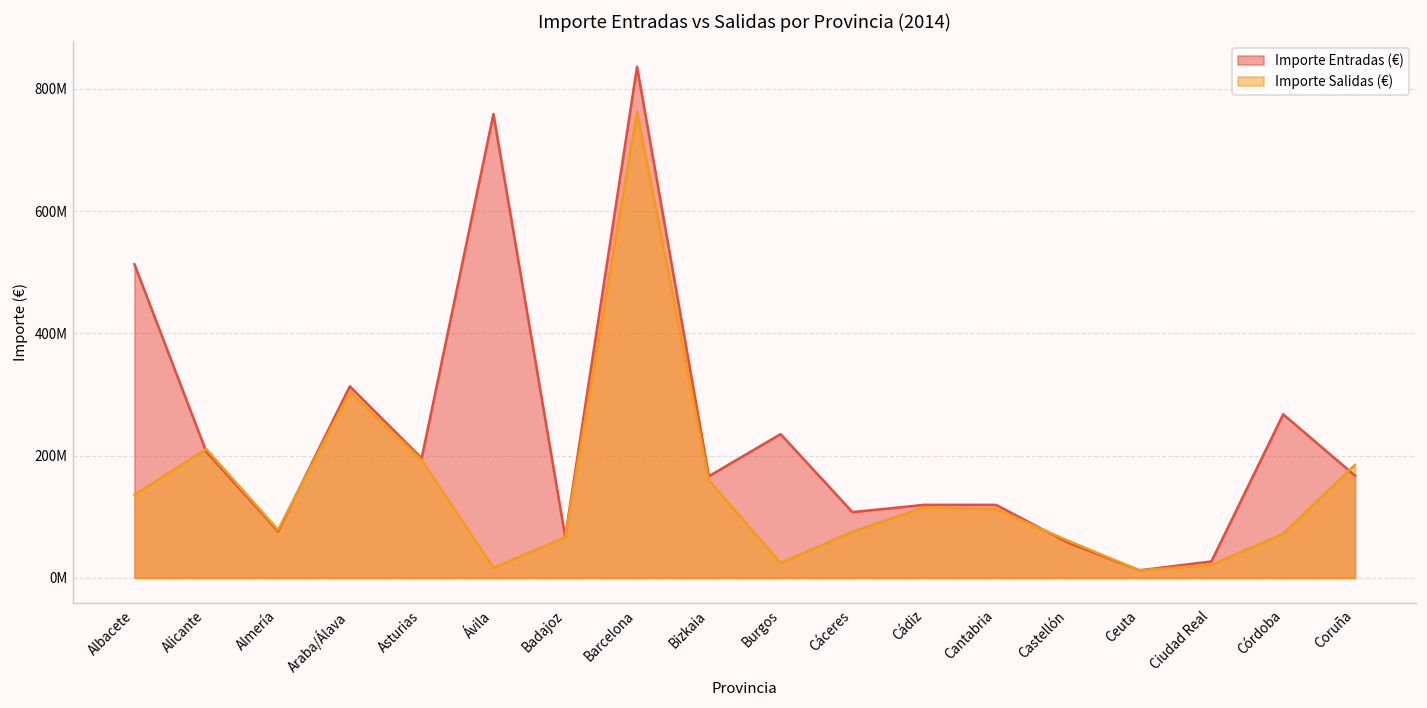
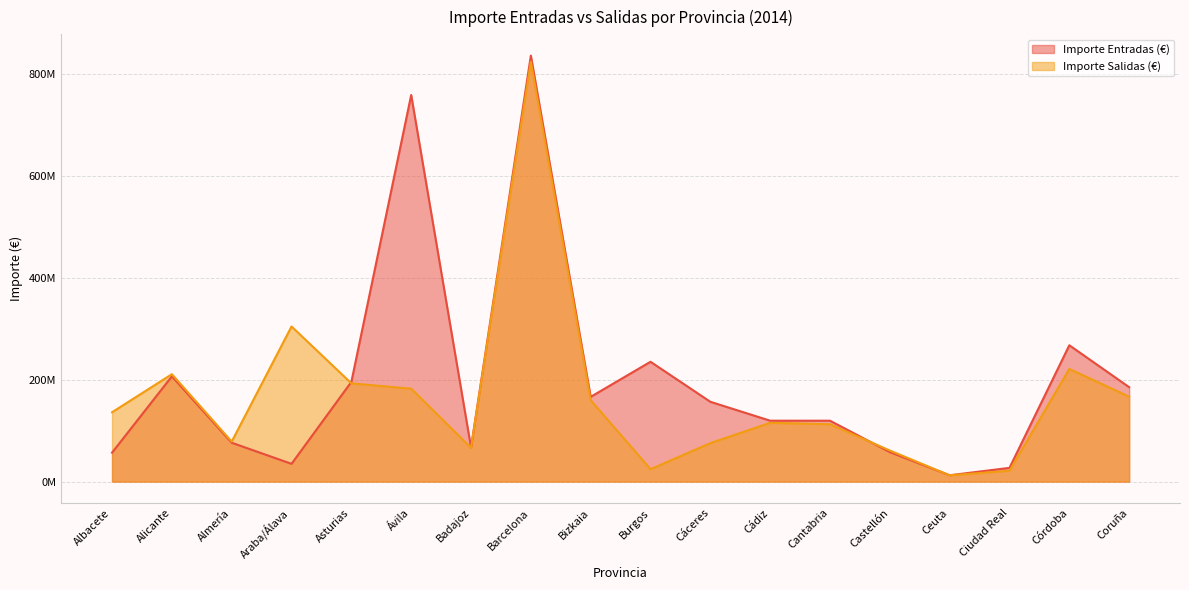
Importe Entradas (€), Albacete: 510000000 -> 60000000
Importe Entradas (€), Araba/Álava: 310000000 -> 30000000
Importe Salidas (€), Ávila: 20000000 -> 180000000
Importe Salidas (€), Barcelona: 760000000 -> 820000000
Importe Entradas (€), Cáceres: 110000000 -> 160000000
Importe Salidas (€), Córdoba: 70000000 -> 220000000
Importe Entradas (€), Coruña: 170000000 -> 190000000
Importe Salidas (€), Coruña: 190000000 -> 170000000
